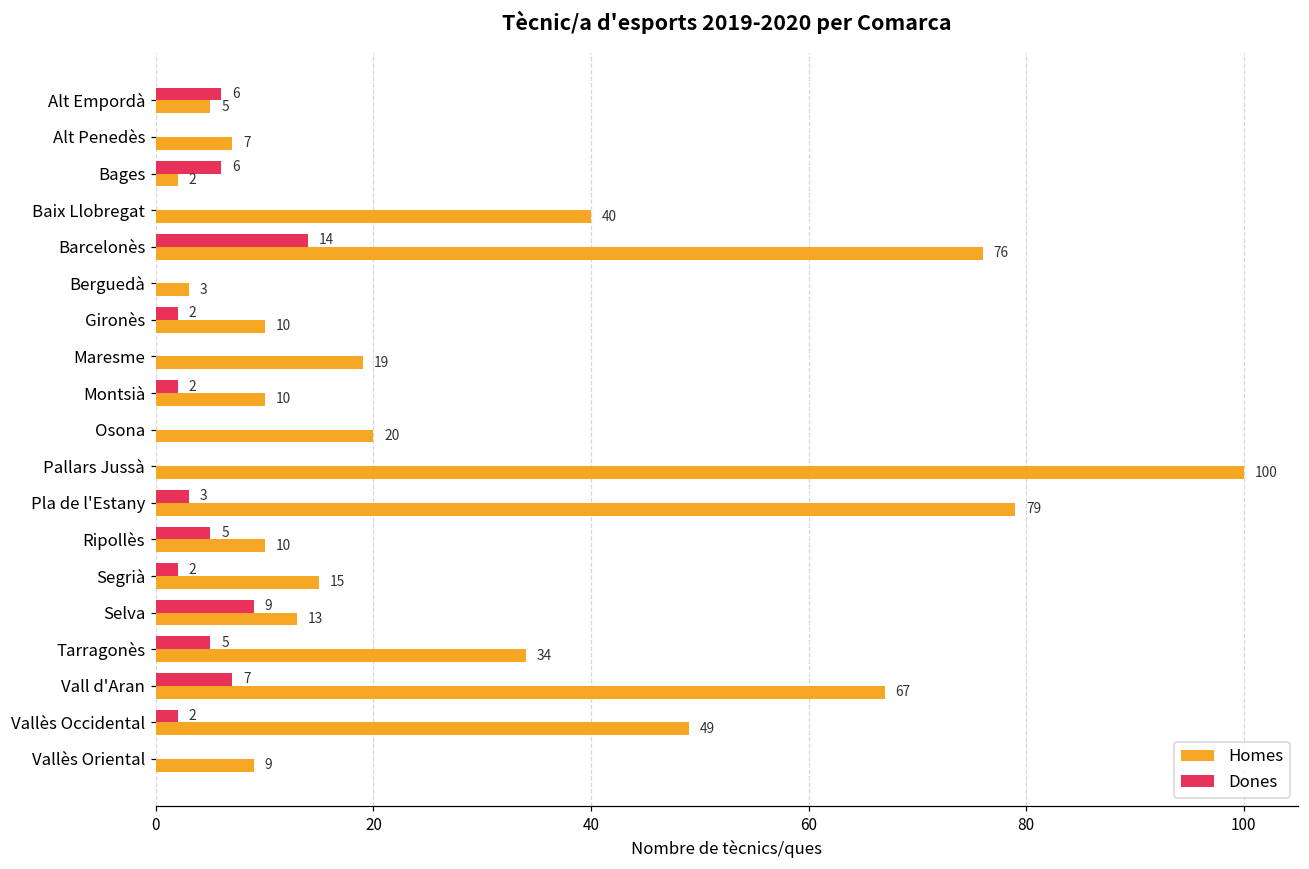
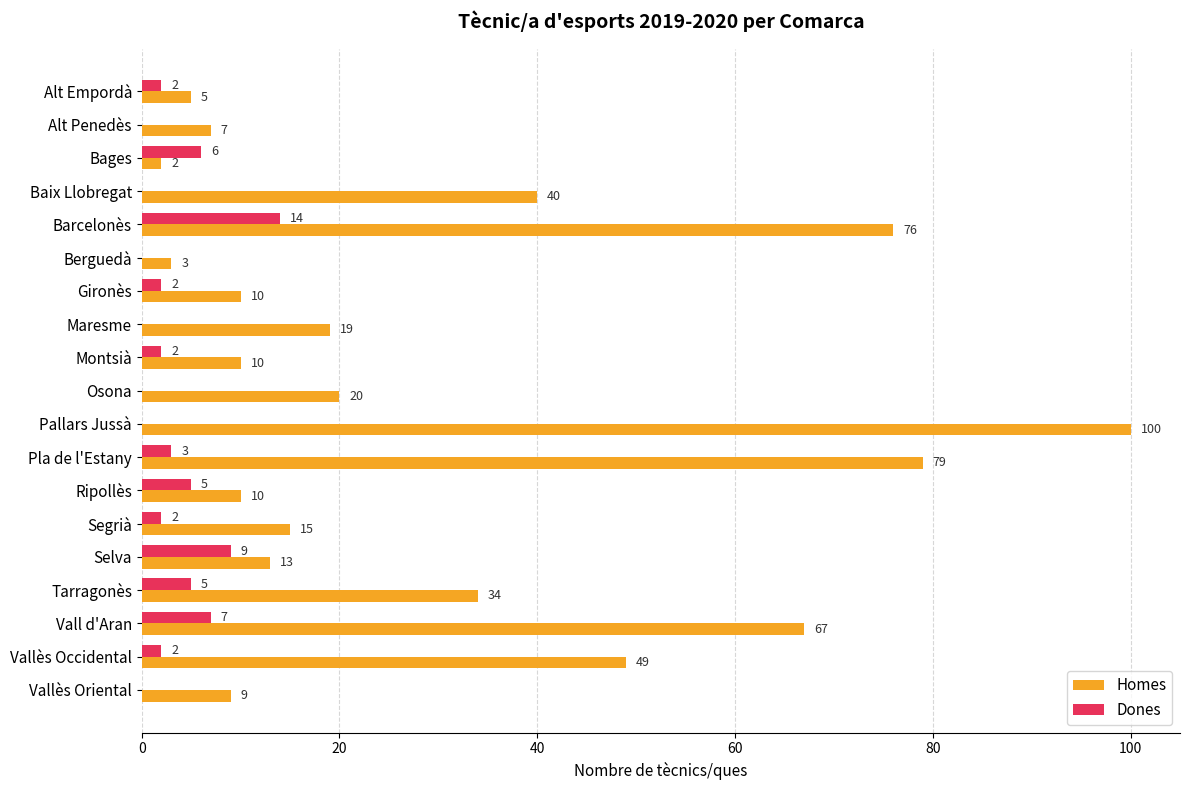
Dones, Alt Empordà: 6 -> 2
